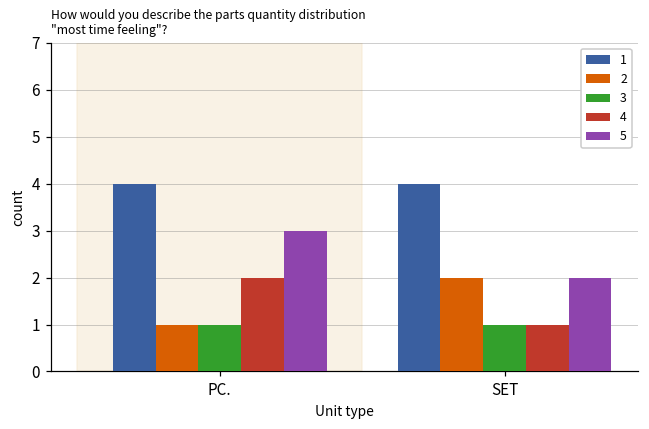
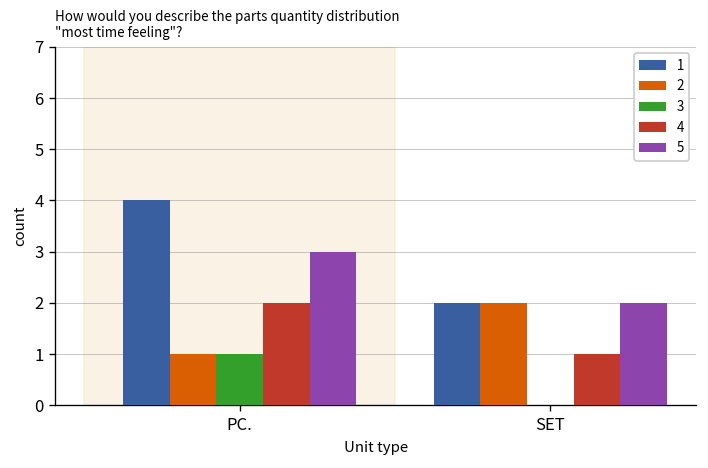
1, SET: 4 -> 2
3, SET: 1 -> 0
